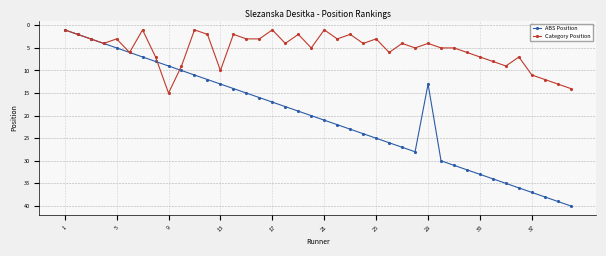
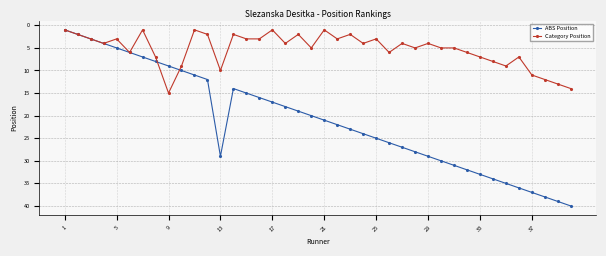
ABS Position, 13: 13 -> 29
ABS Position, 29: 13 -> 29
